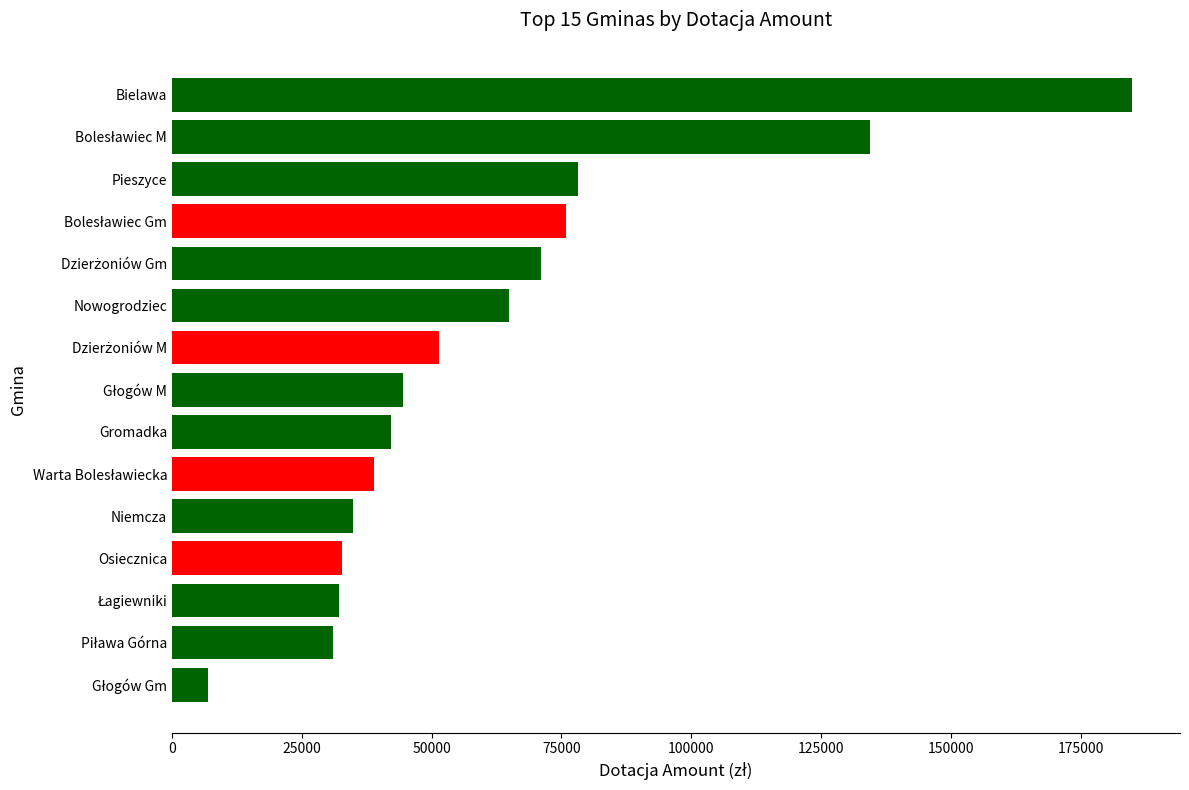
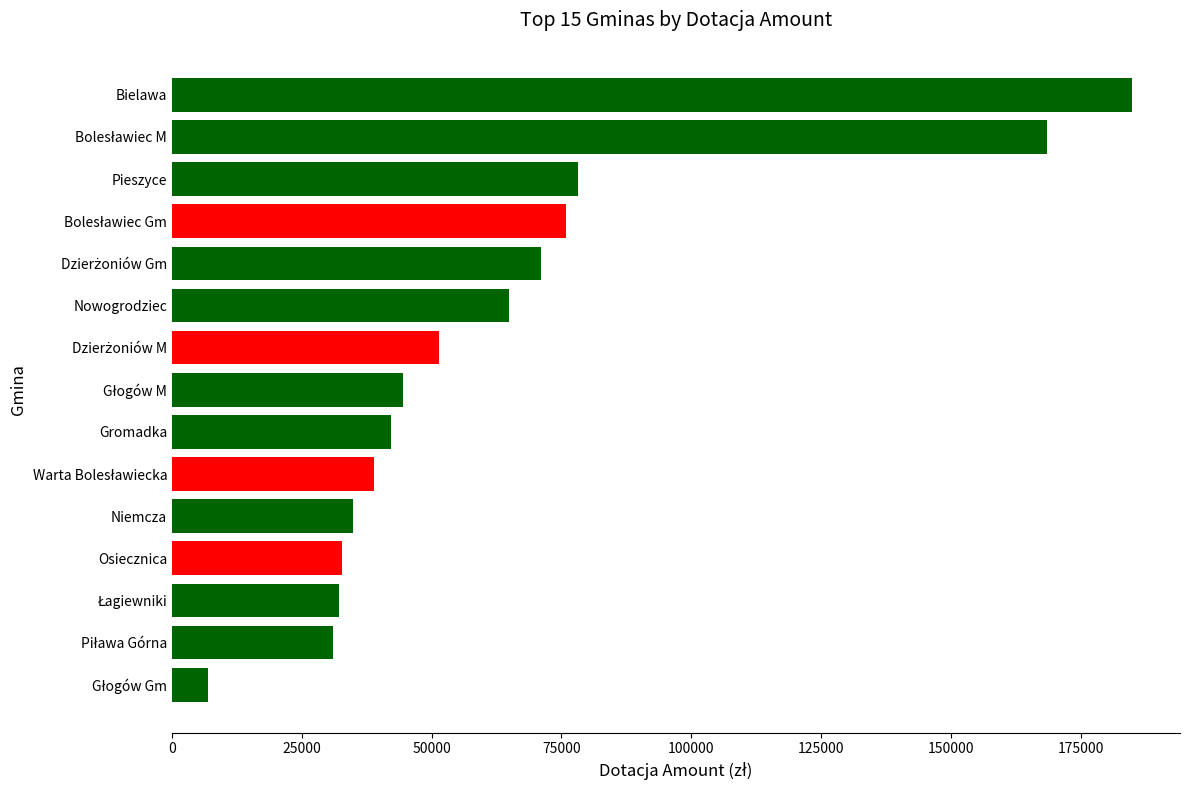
Bolesławiec M: 134000 -> 169000
